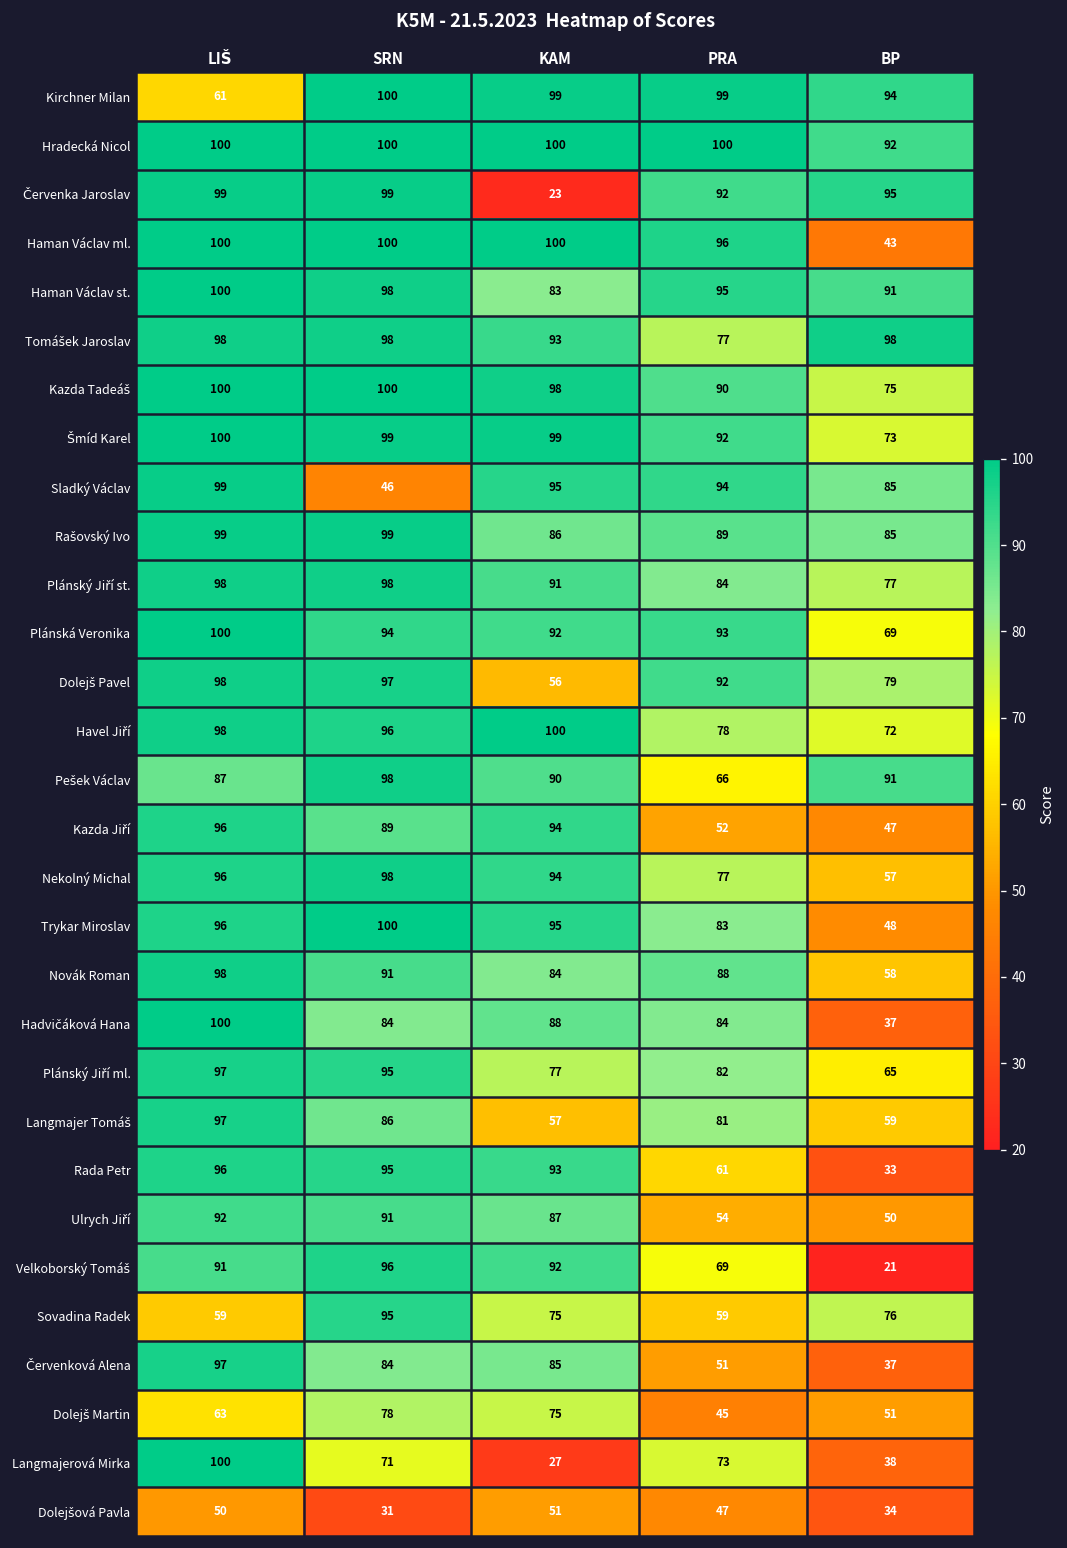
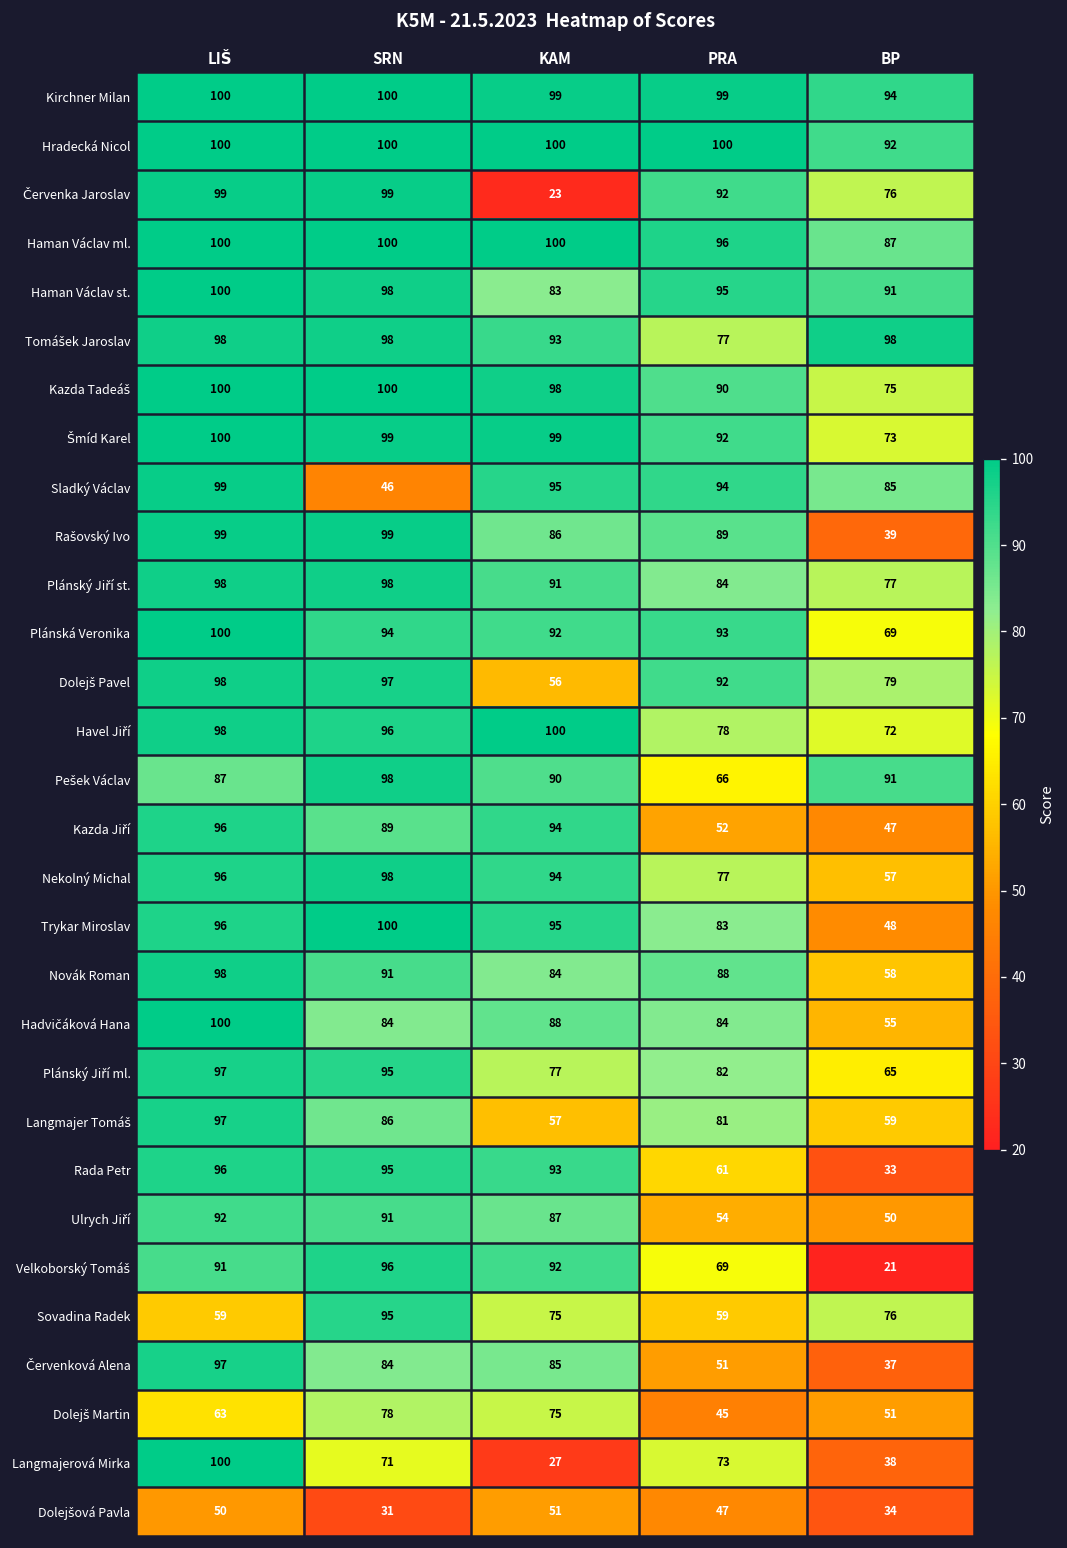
Kirchner Milan, LIŠ: 61 -> 100
Červenka Jaroslav, BP: 95 -> 76
Haman Václav ml., BP: 43 -> 87
Rašovský Ivo, BP: 85 -> 39
Hadvičáková Hana, BP: 37 -> 55
